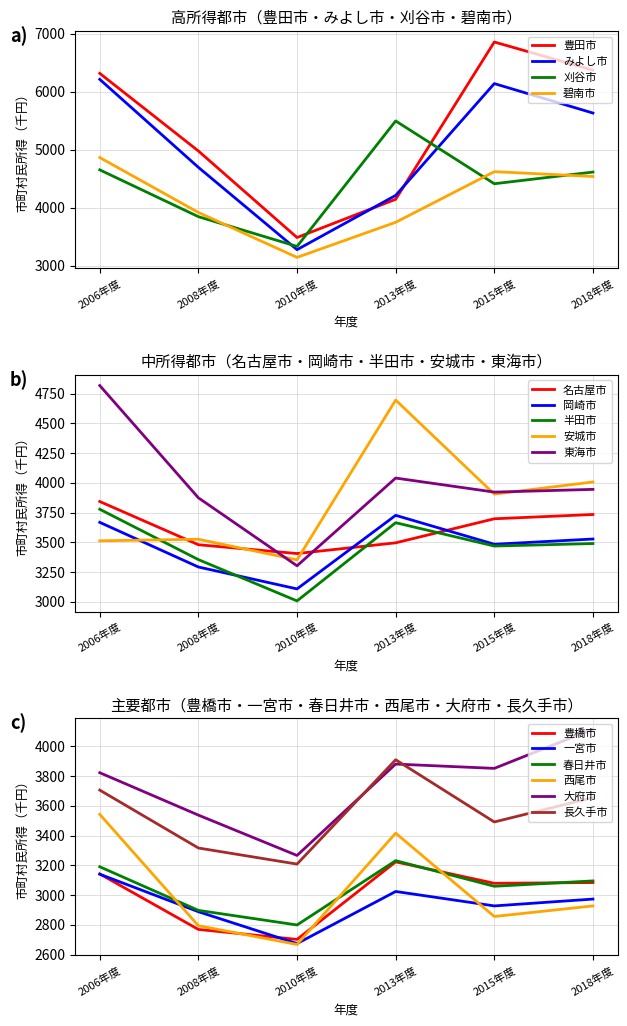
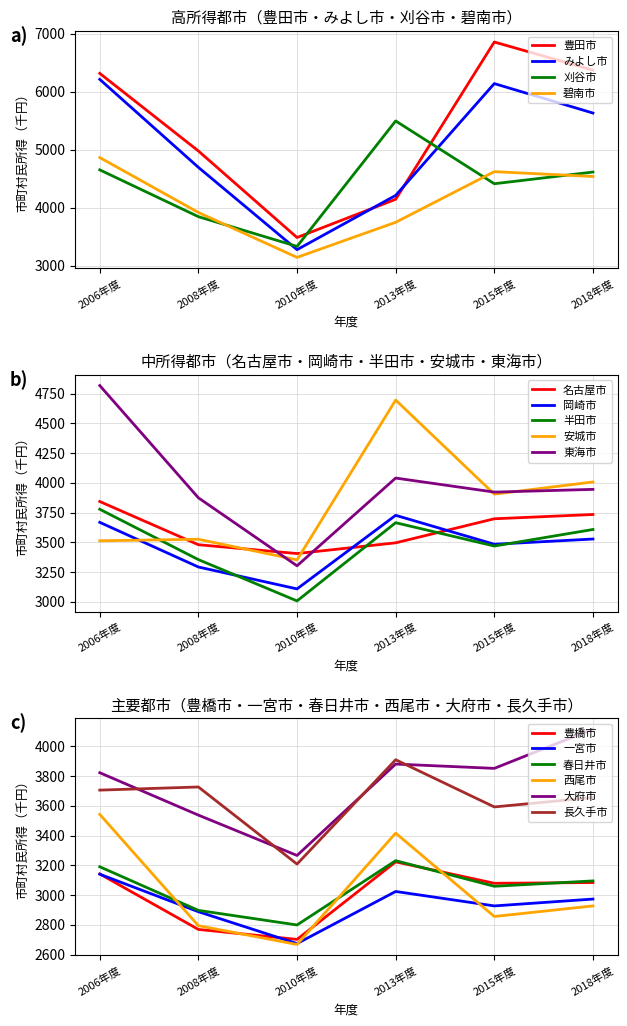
中所得都市（名古屋市・岡崎市・半田市・安城市・東海市）, 半田市, 2018年度: 3490 -> 3610
主要都市（豊橋市・一宮市・春日井市・西尾市・大府市・長久手市）, 長久手市, 2008年度: 3320 -> 3730
主要都市（豊橋市・一宮市・春日井市・西尾市・大府市・長久手市）, 長久手市, 2015年度: 3490 -> 3590
